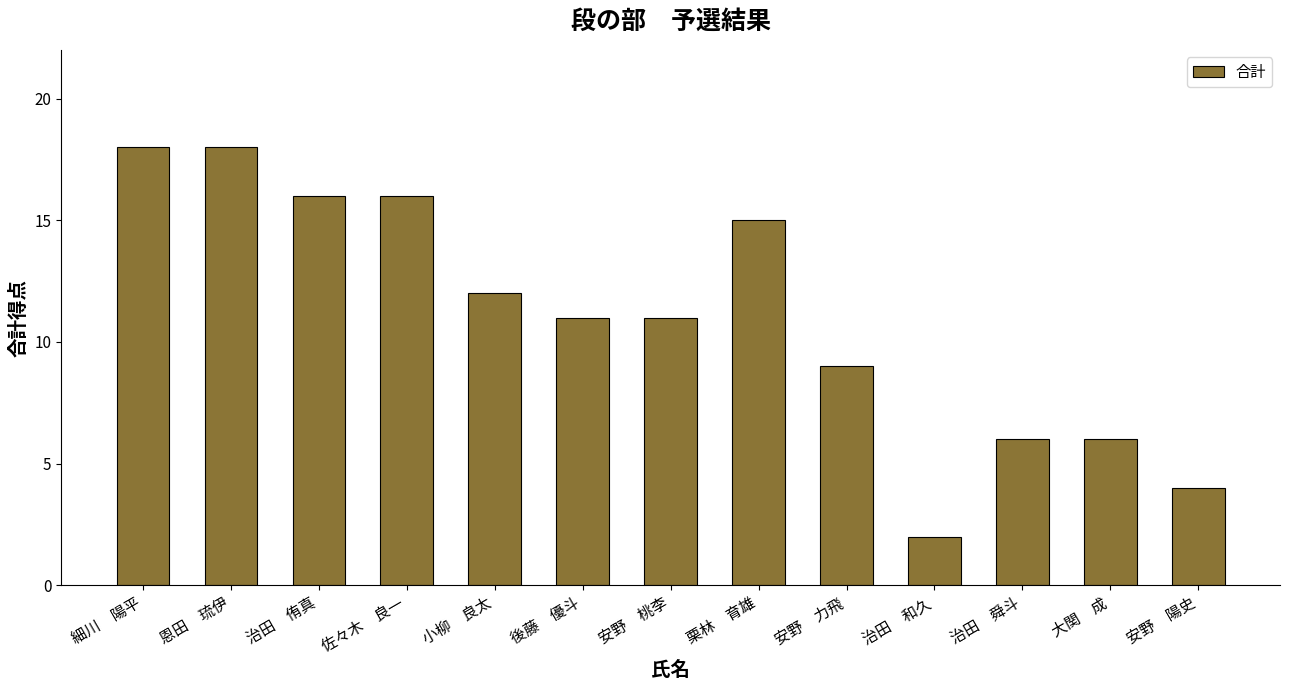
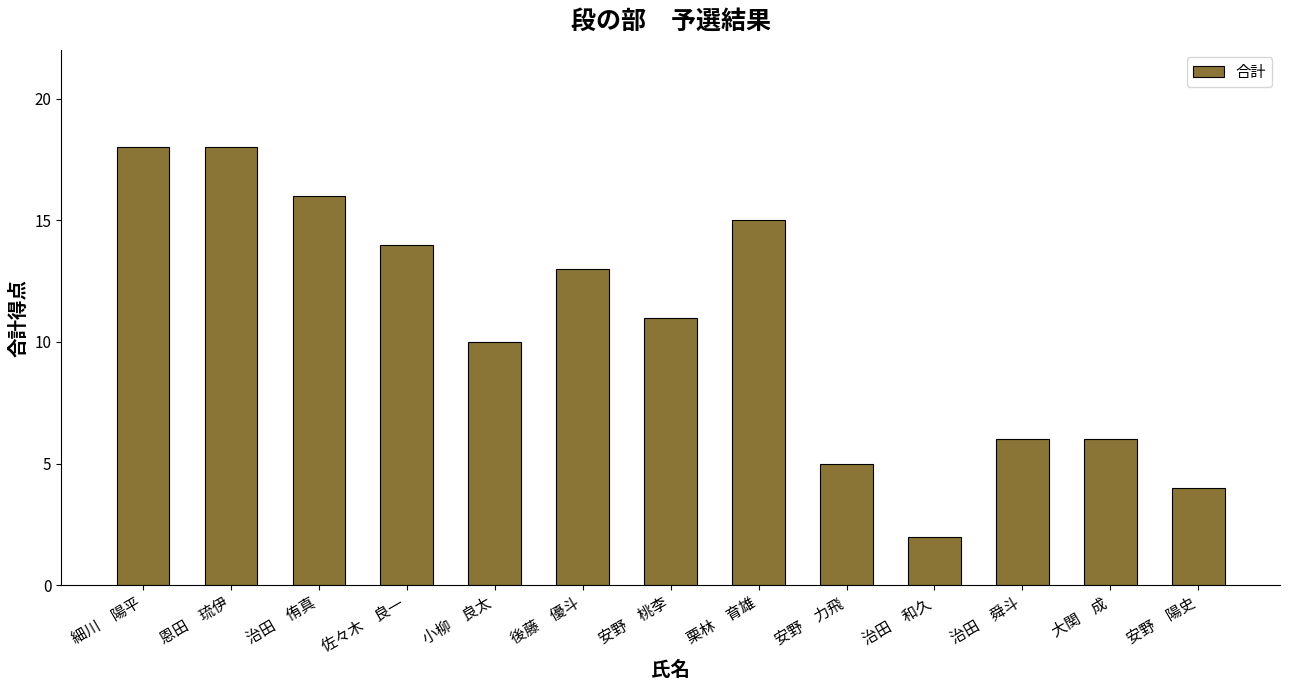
佐々木 良一: 16 -> 14
小柳 良太: 12 -> 10
後藤 優斗: 11 -> 13
安野 力飛: 9 -> 5
